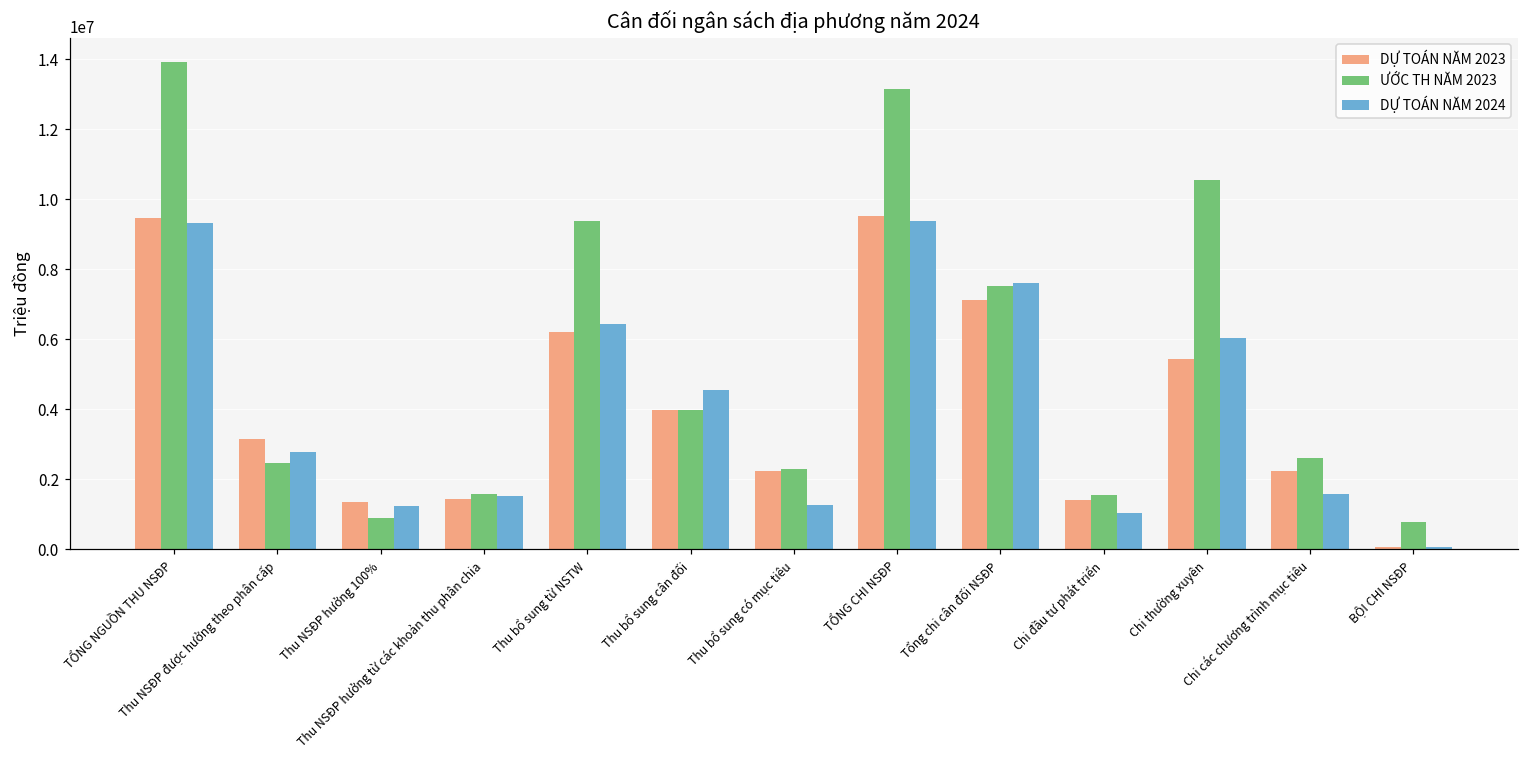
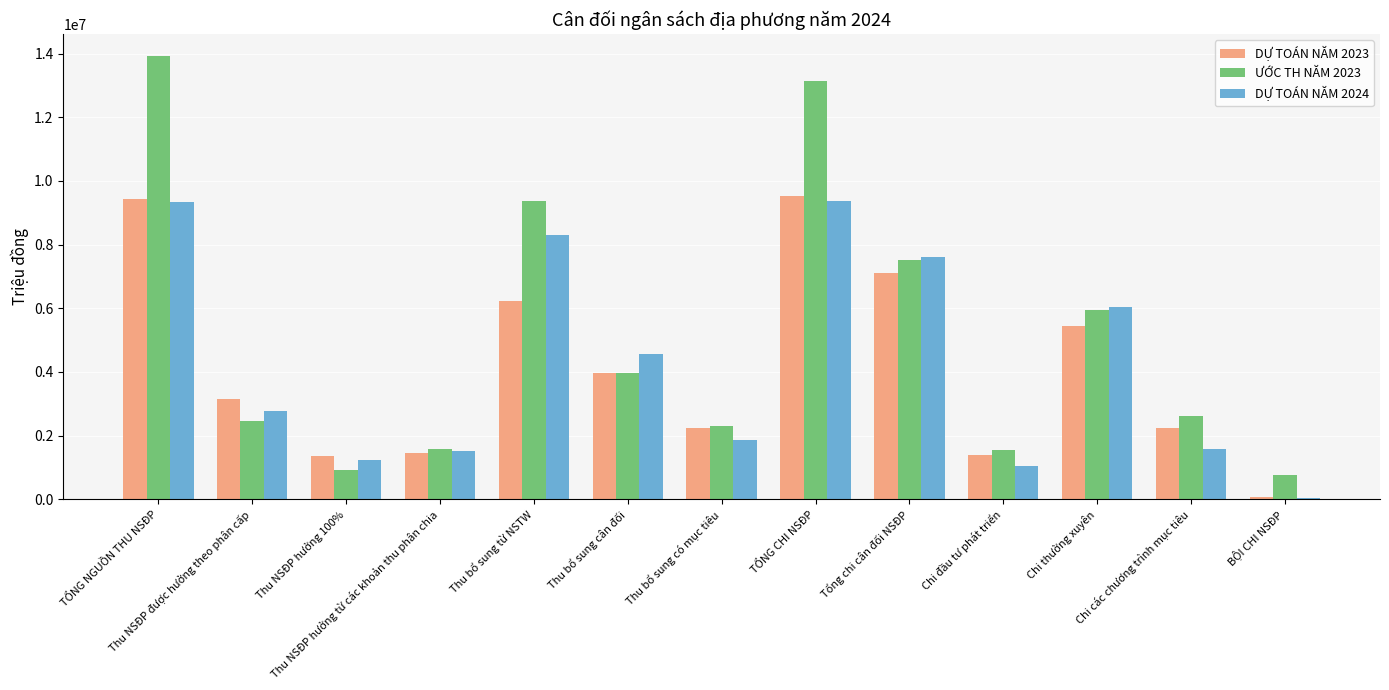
DỰ TOÁN NĂM 2024, Thu bổ sung từ NSTW: 6400000 -> 8300000
DỰ TOÁN NĂM 2024, Thu bổ sung có mục tiêu: 1300000 -> 1900000
ƯỚC TH NĂM 2023, Chi thường xuyên: 10500000 -> 6000000
